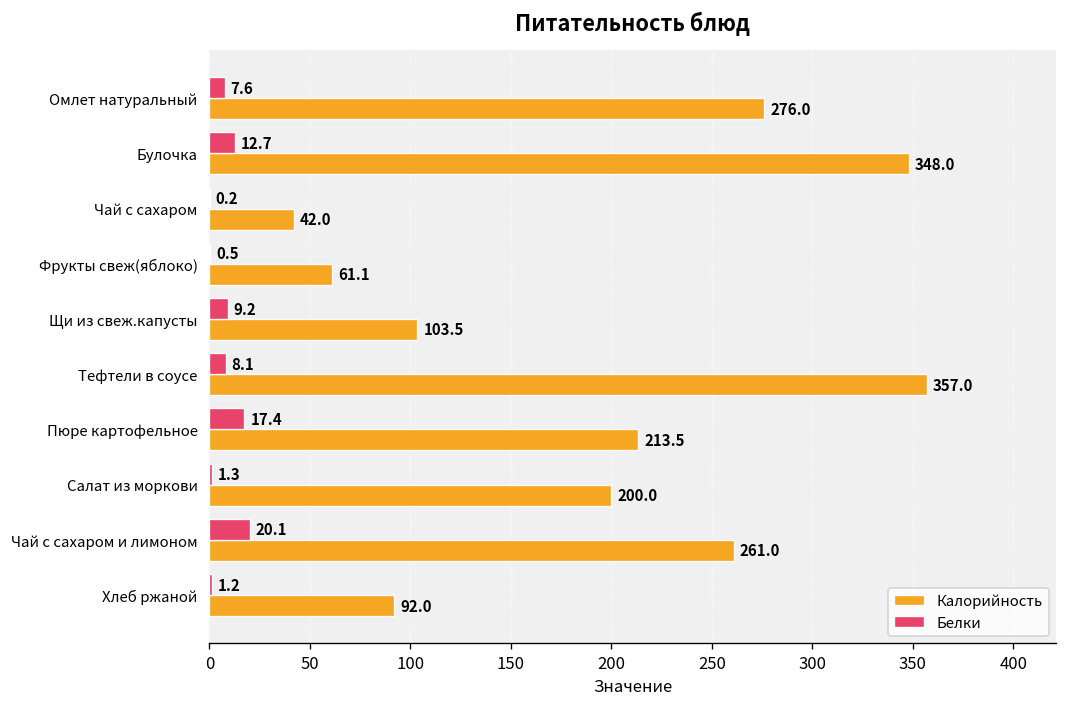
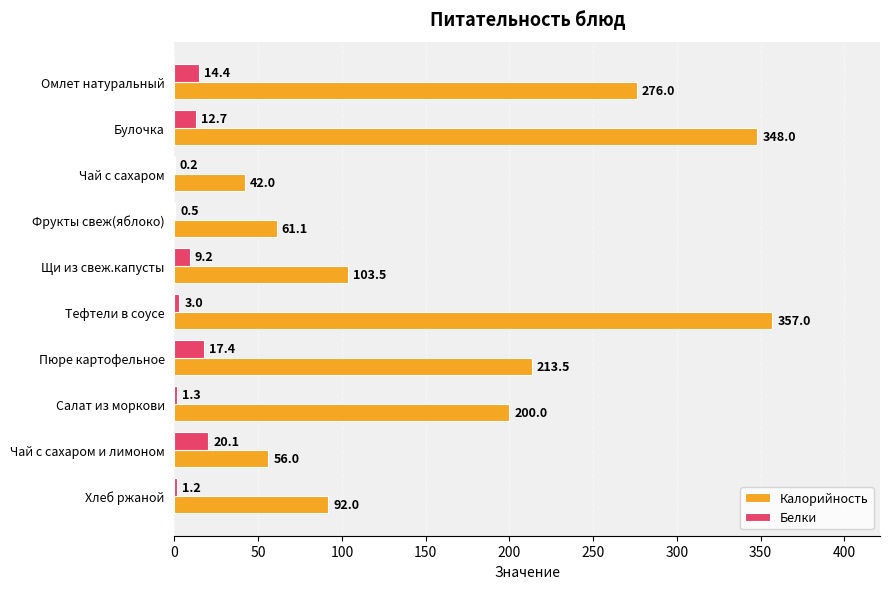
Белки, Омлет натуральный: 7.6 -> 14.4
Белки, Тефтели в соусе: 8.1 -> 3.0
Калорийность, Чай с сахаром и лимоном: 261.0 -> 56.0
